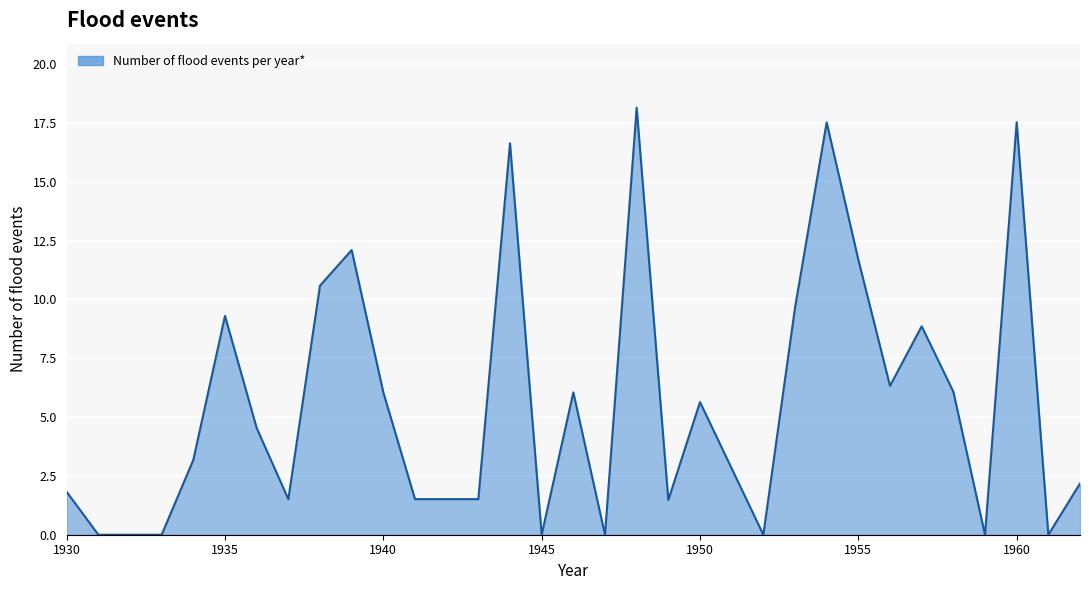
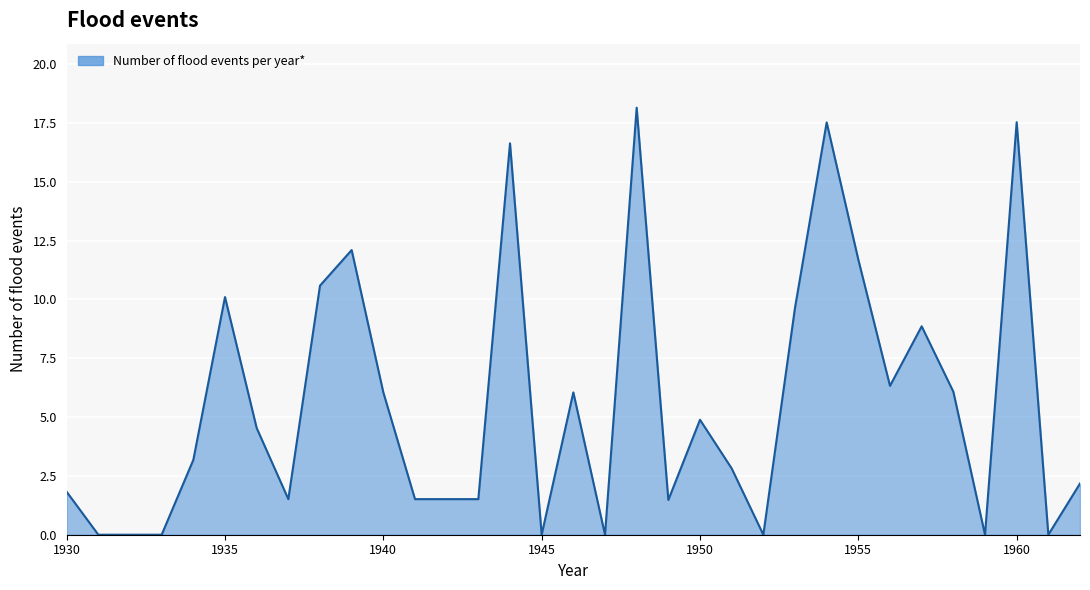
1935: 9.3 -> 10.1
1950: 5.6 -> 4.9
